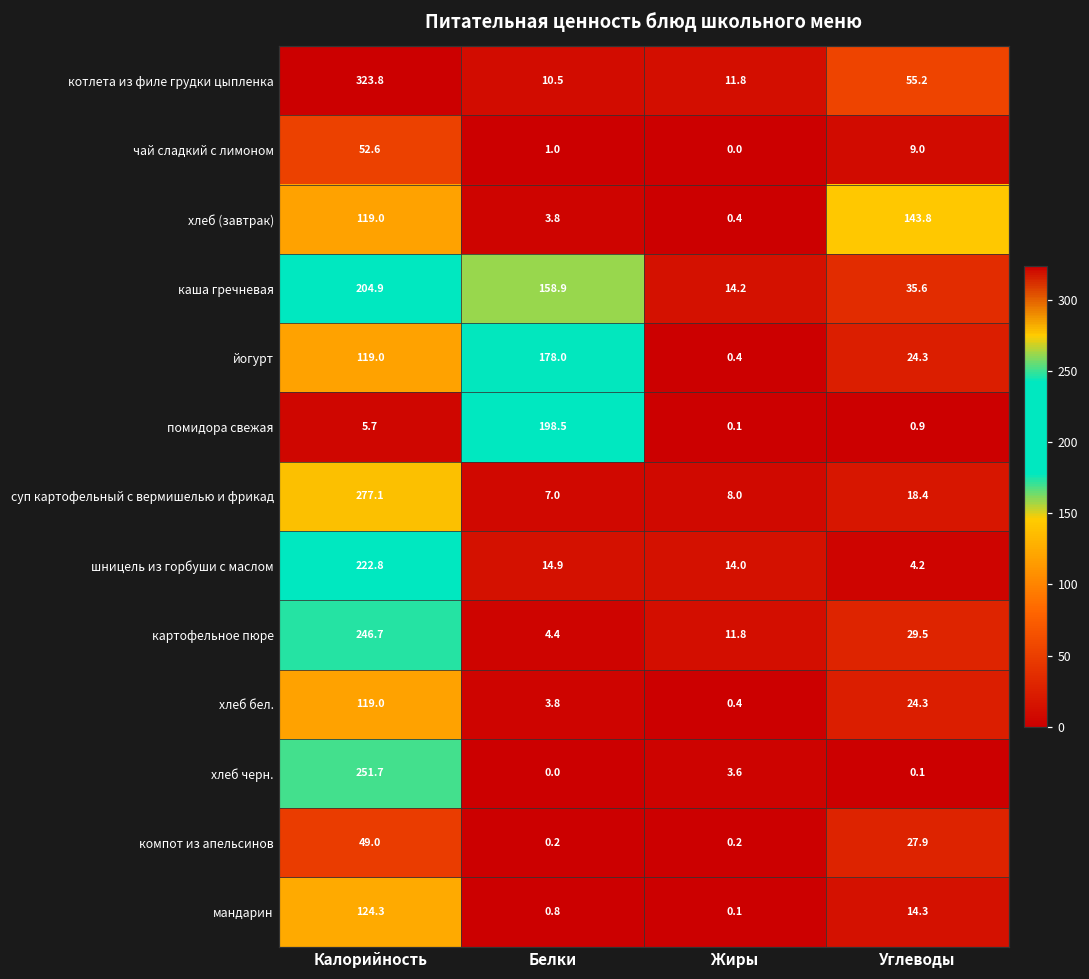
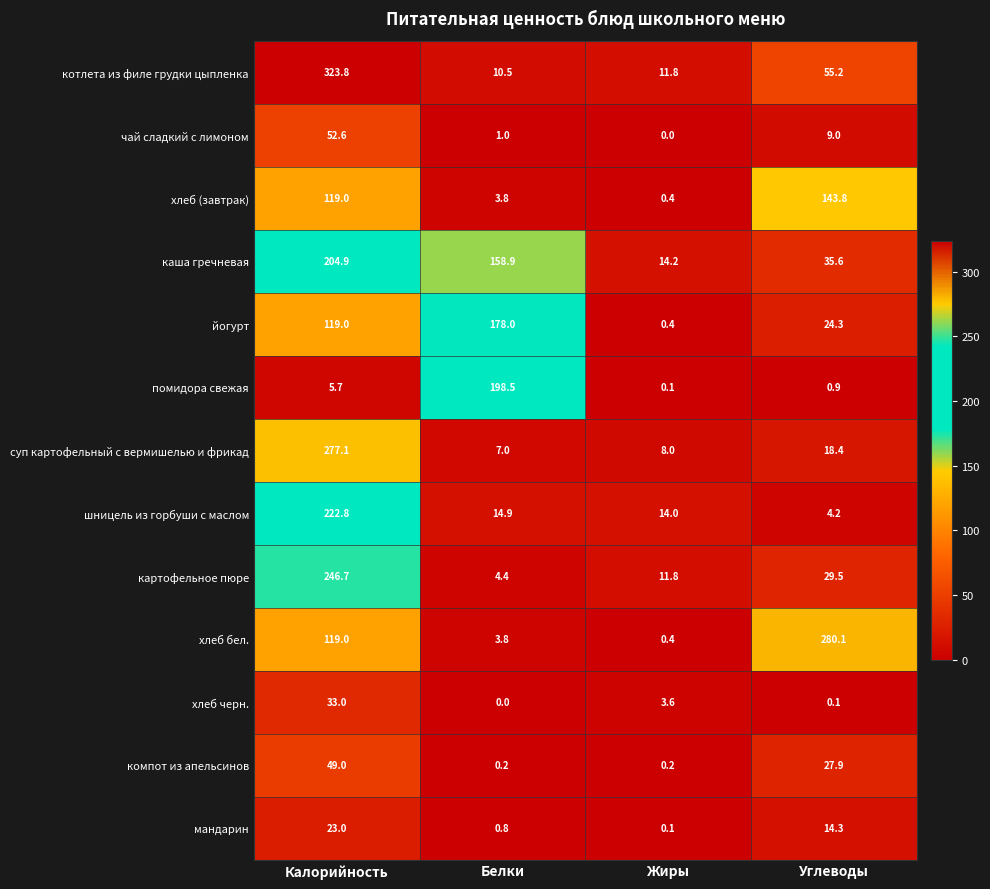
хлеб бел., Углеводы: 24.3 -> 280.1
хлеб черн., Калорийность: 251.7 -> 33.0
мандарин, Калорийность: 124.3 -> 23.0
